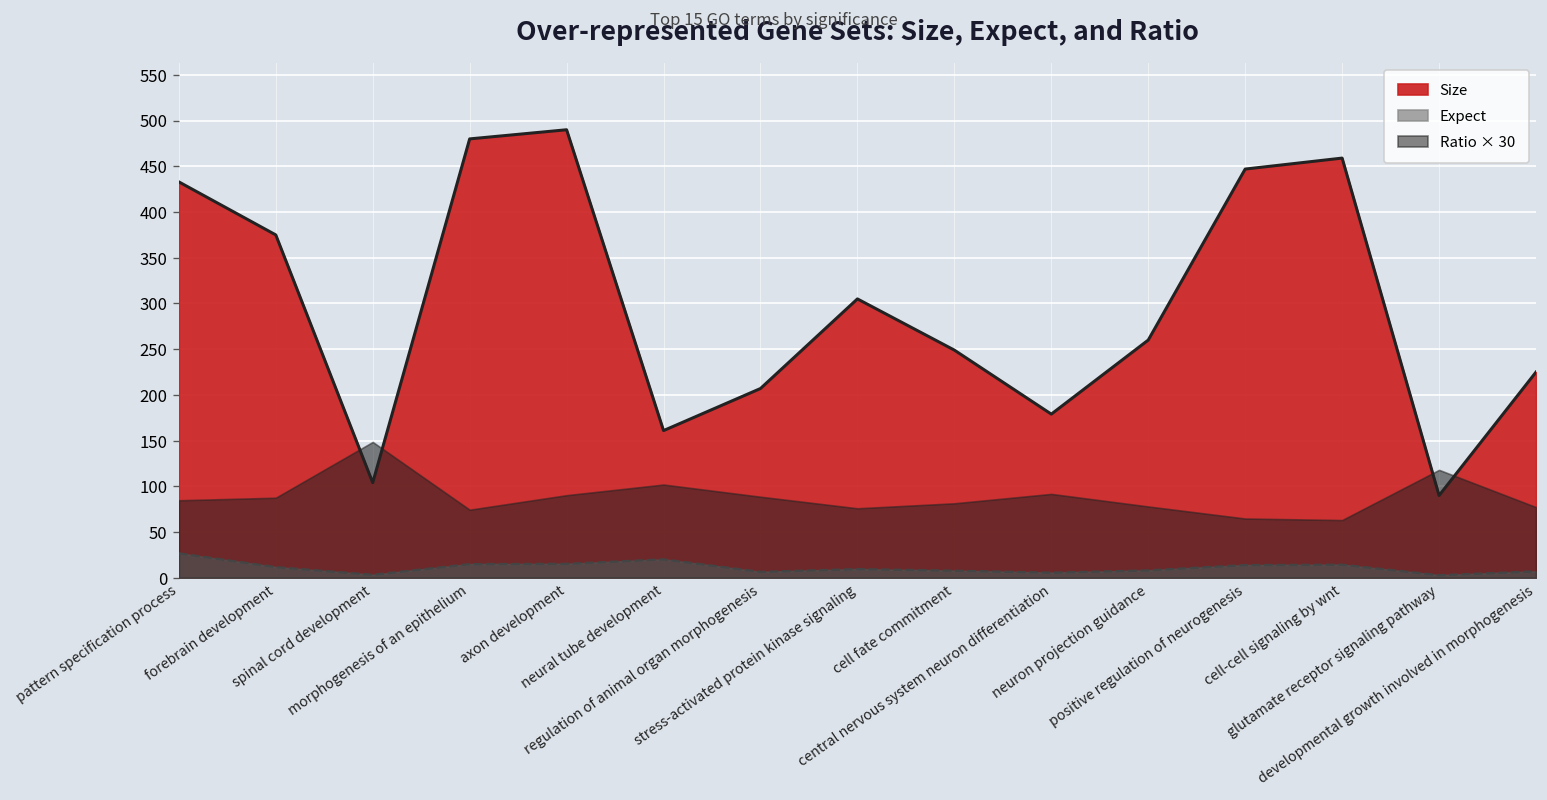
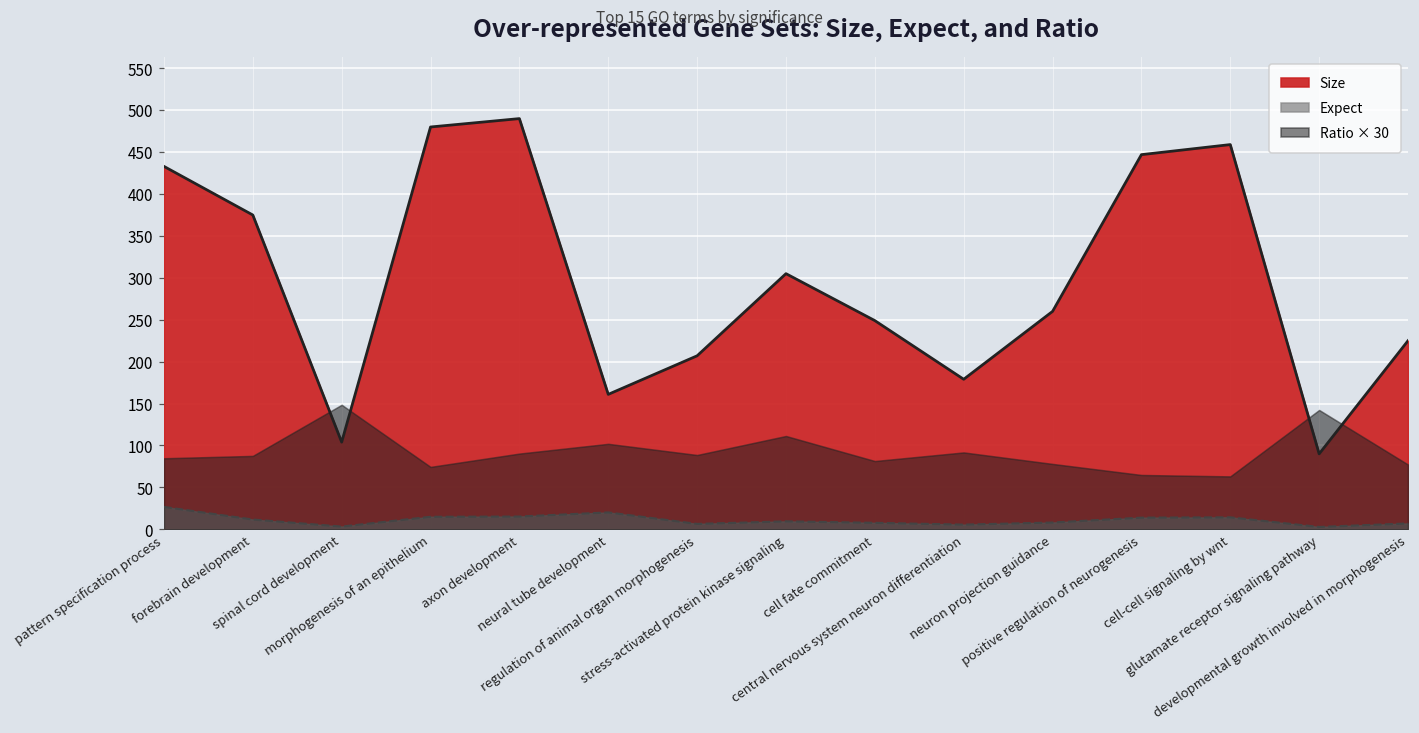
Ratio × 30, stress-activated protein kinase signaling: 80 -> 110
Ratio × 30, glutamate receptor signaling pathway: 120 -> 140
